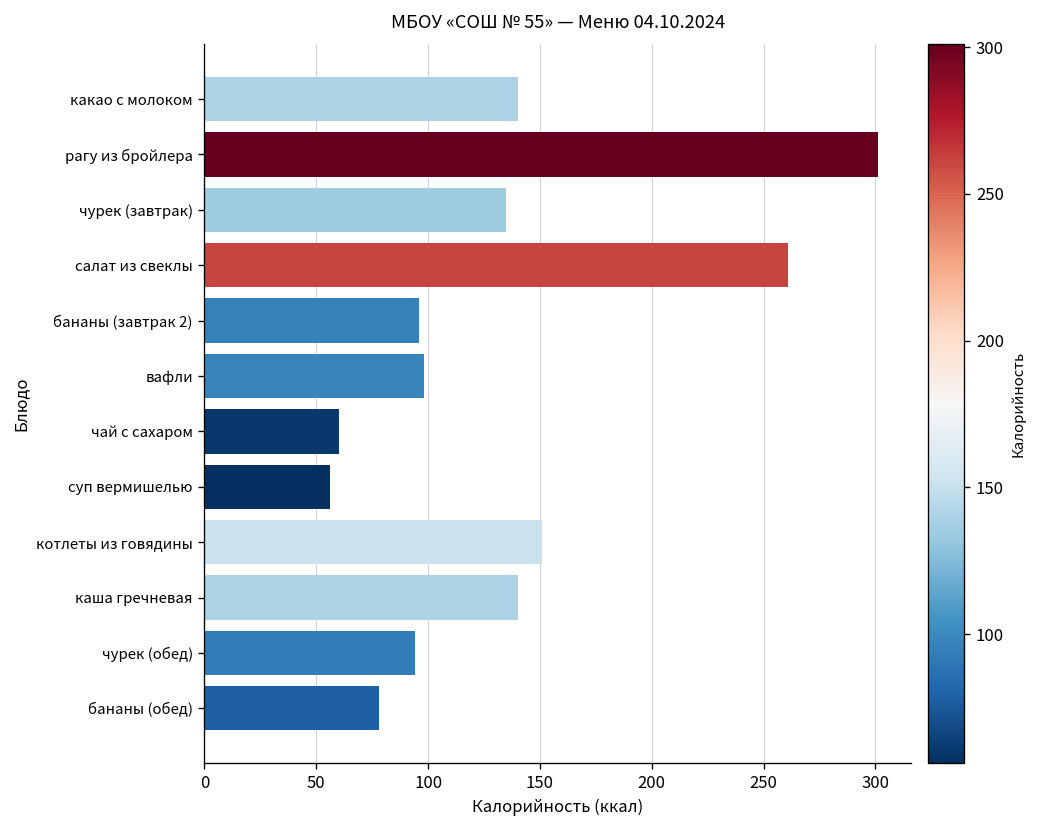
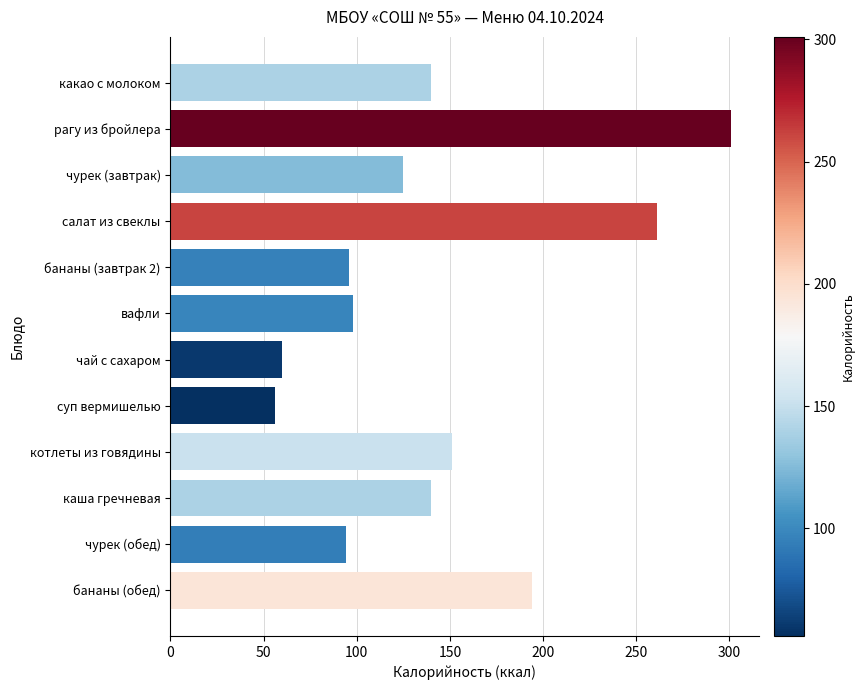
чурек (завтрак): 135 -> 125
бананы (обед): 78 -> 194
